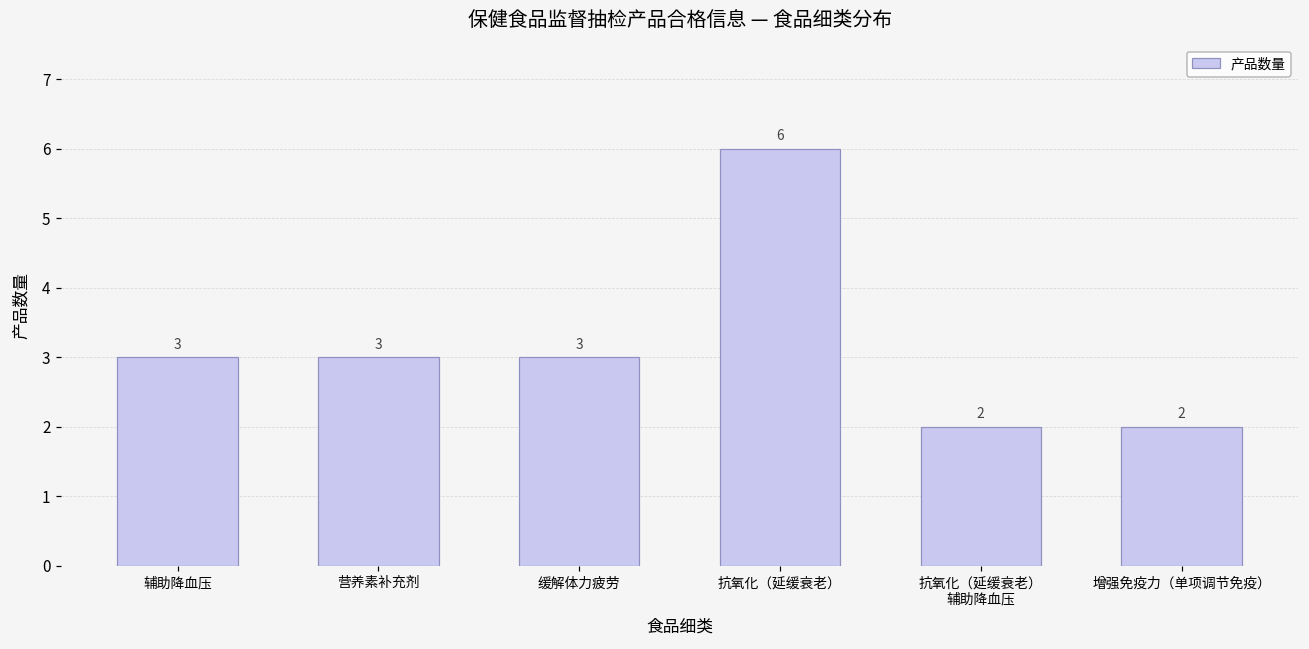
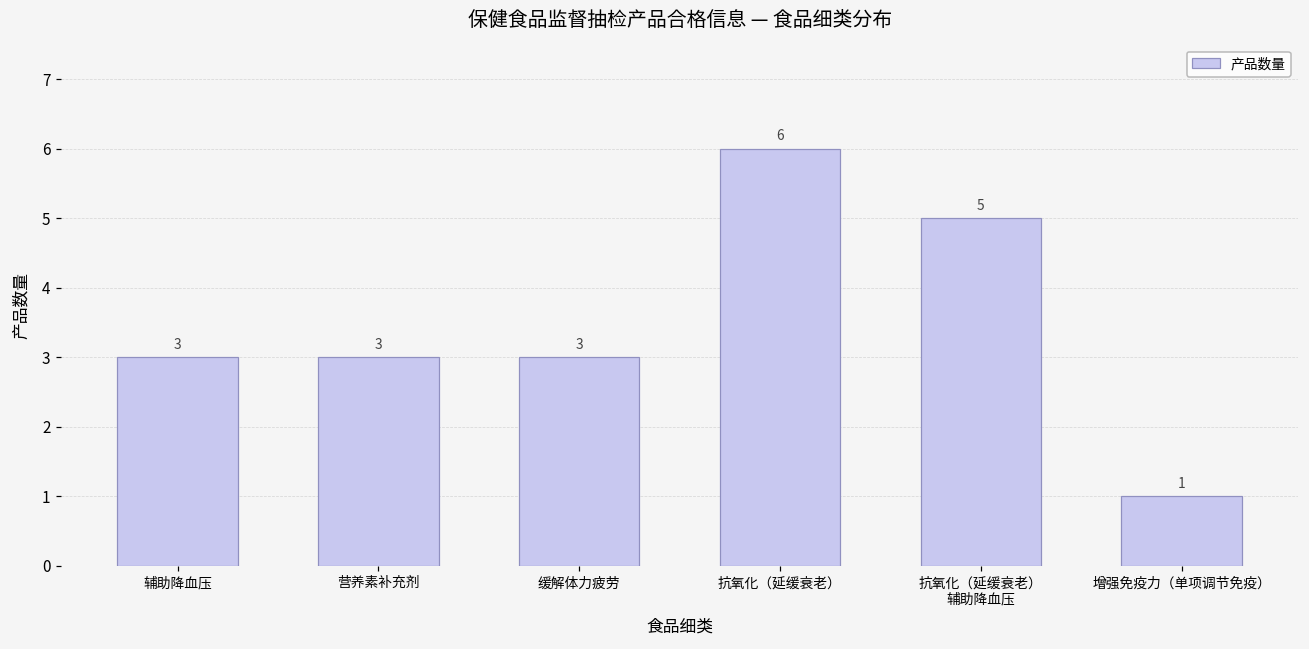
抗氧化（延缓衰老） 辅助降血压: 2 -> 5
增强免疫力（单项调节免疫）: 2 -> 1
